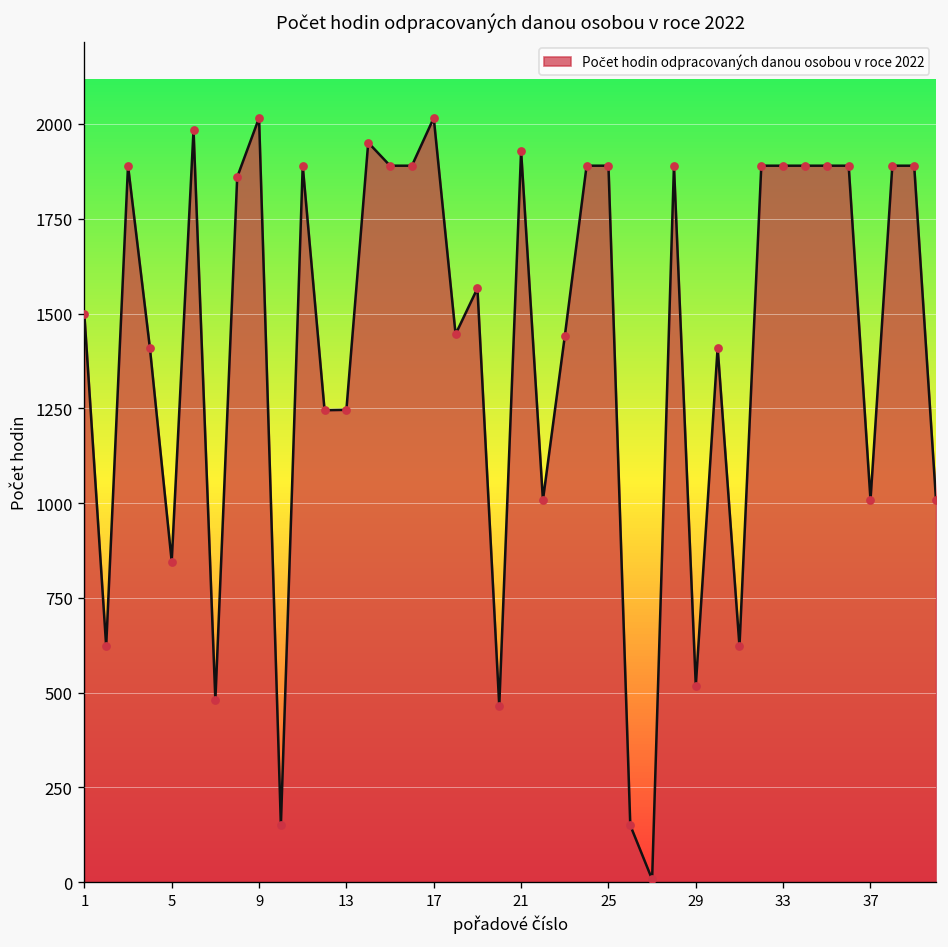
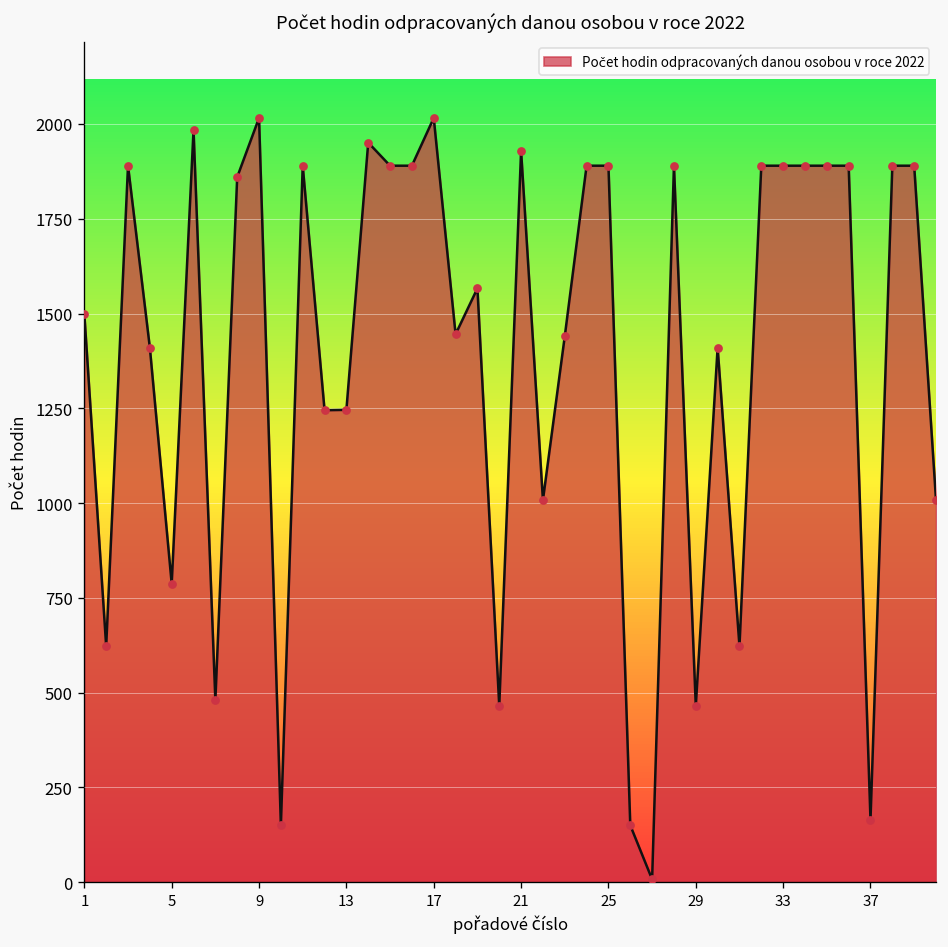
5: 850 -> 790
29: 520 -> 470
37: 1010 -> 160
